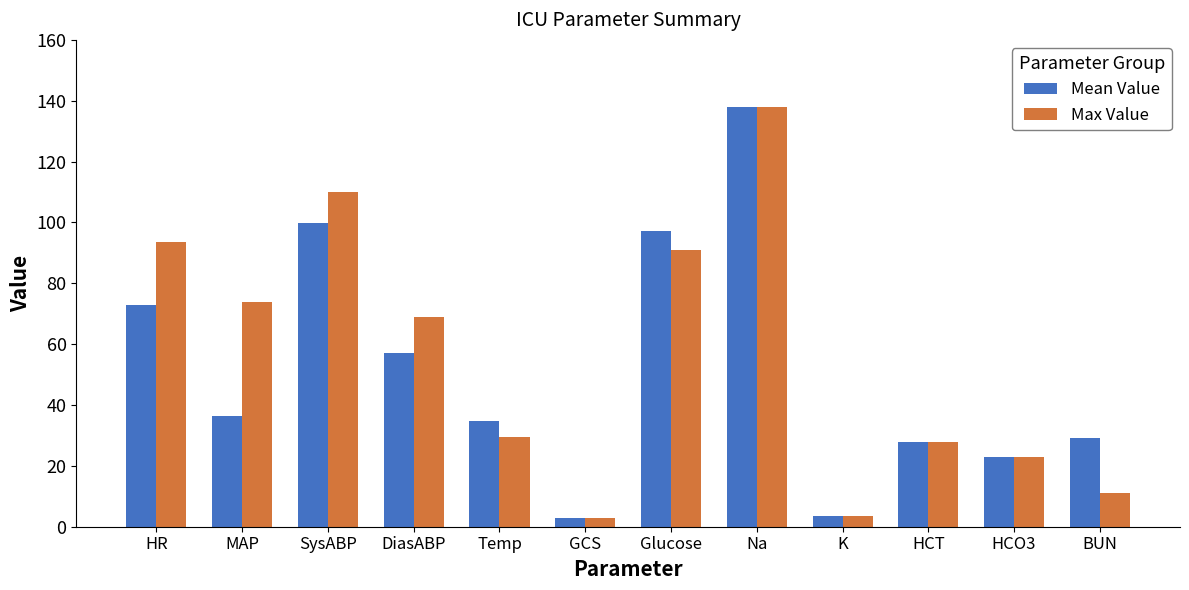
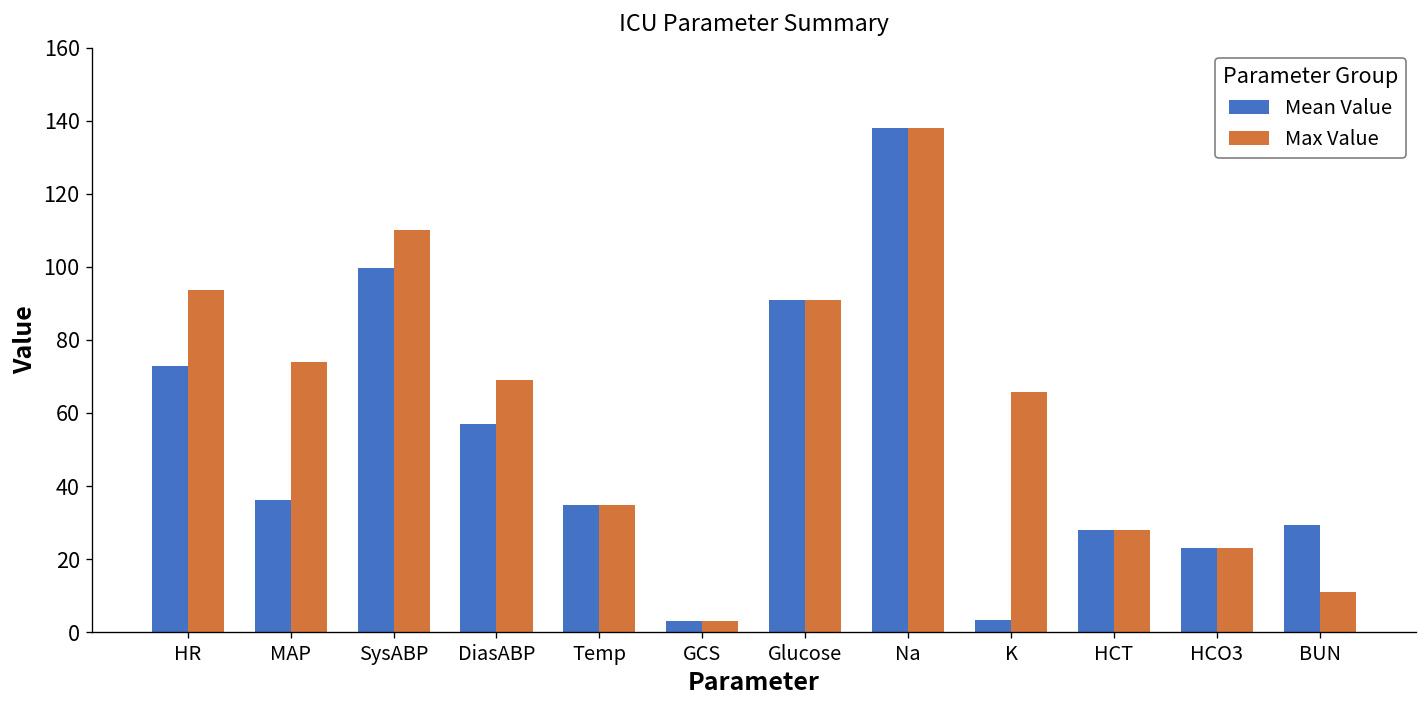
Max Value, Temp: 29 -> 35
Mean Value, Glucose: 97 -> 91
Max Value, K: 3 -> 66
